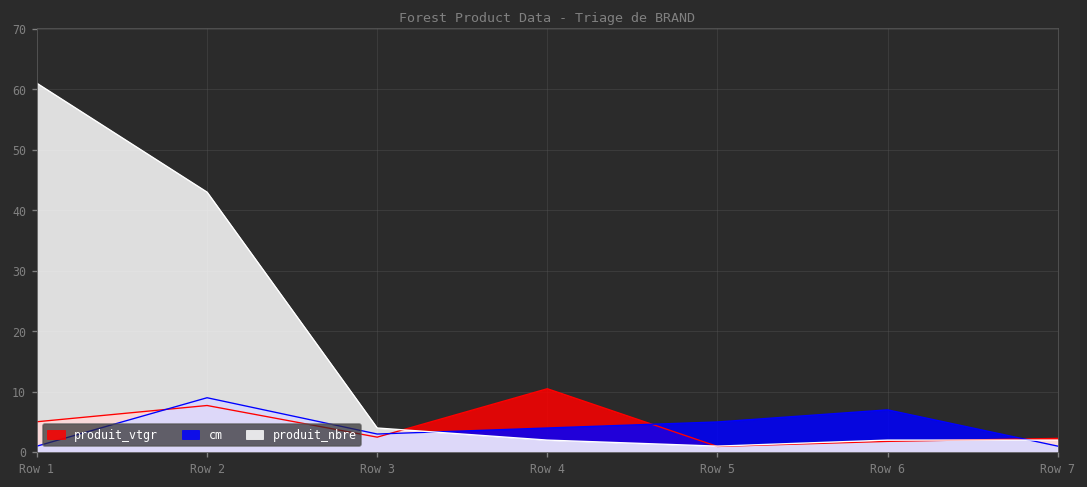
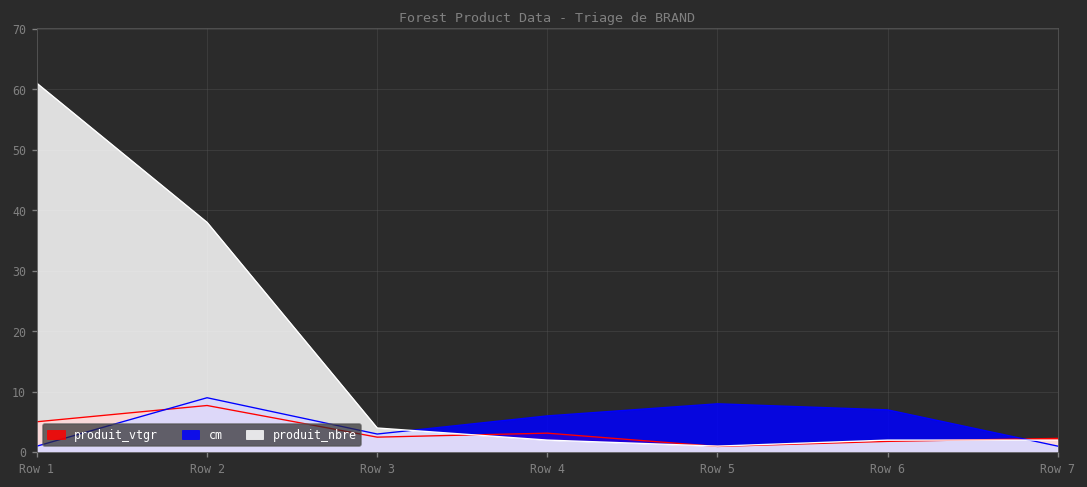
produit_nbre, Row 2: 43 -> 38
produit_vtgr, Row 4: 10 -> 3
cm, Row 4: 4 -> 6
cm, Row 5: 5 -> 8
